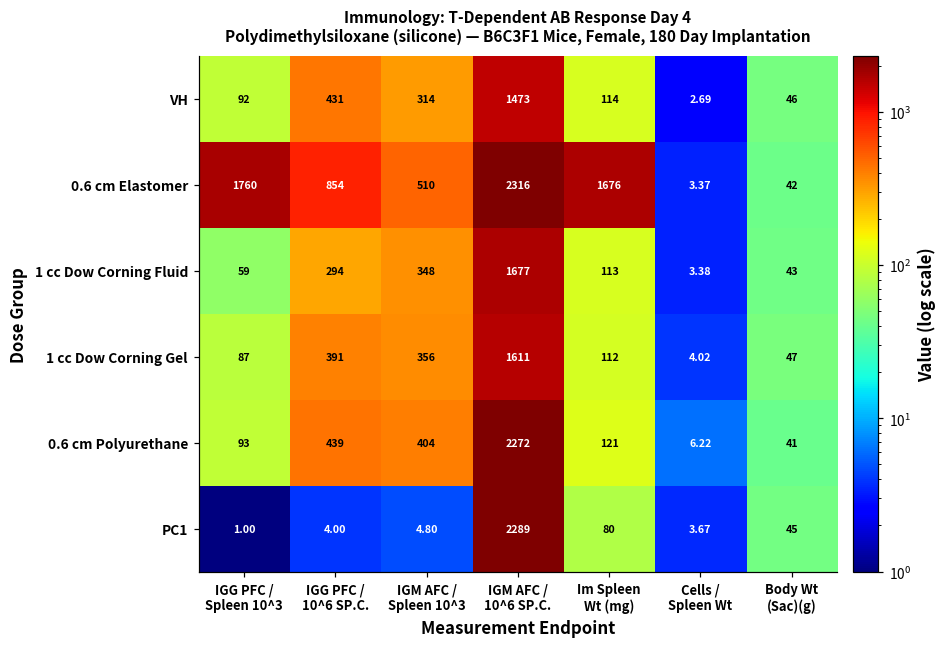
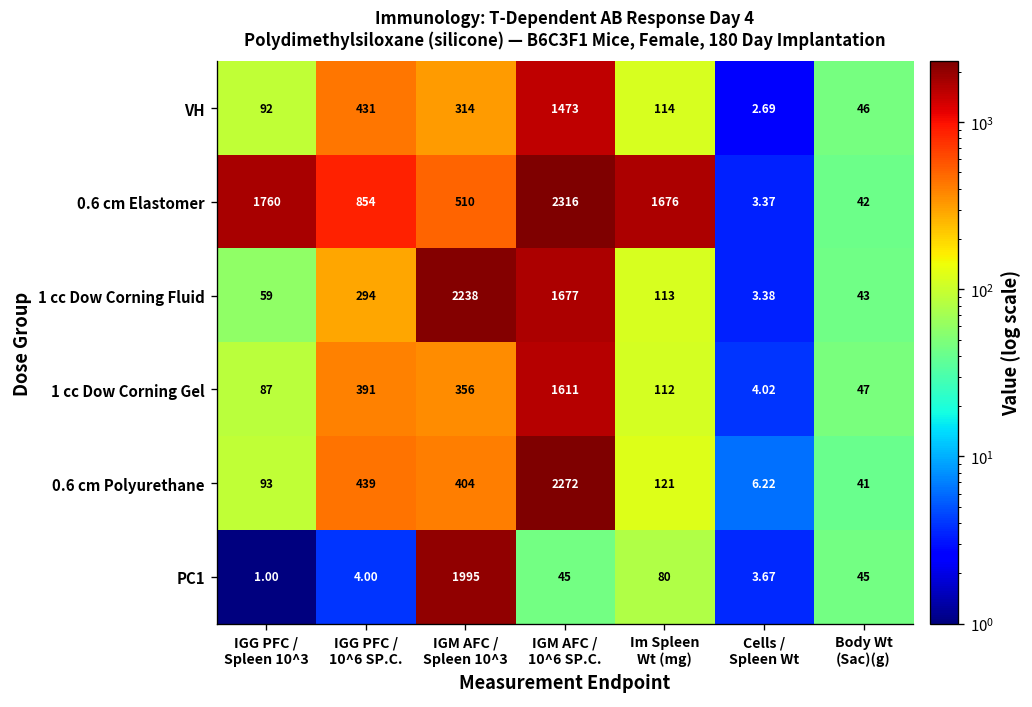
1 cc Dow Corning Fluid, IGM AFC / Spleen 10^3: 348 -> 2238
PC1, IGM AFC / Spleen 10^3: 4.80 -> 1995
PC1, IGM AFC / 10^6 SP.C.: 2289 -> 45
